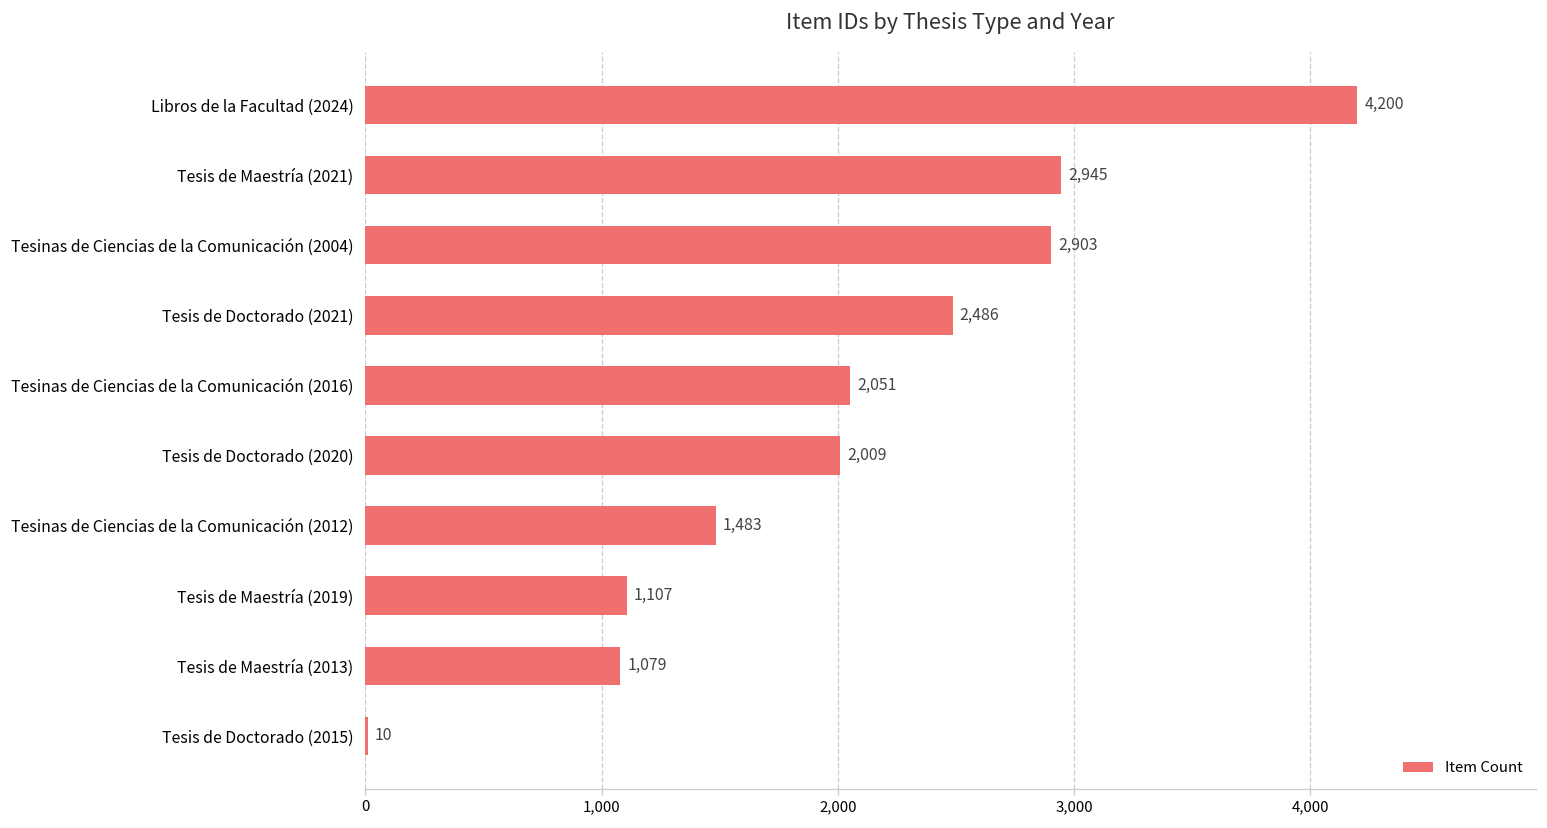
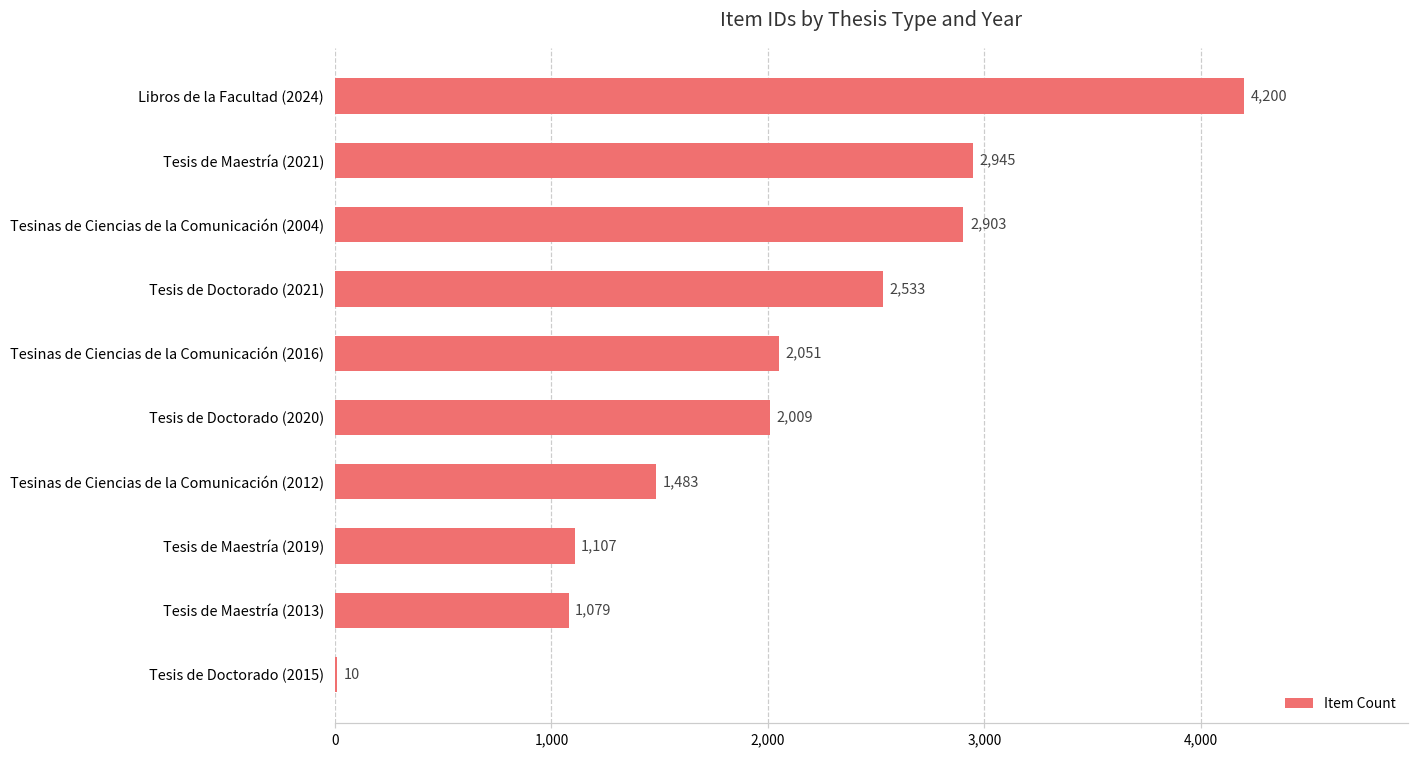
Tesis de Doctorado (2021): 2,486 -> 2,533
